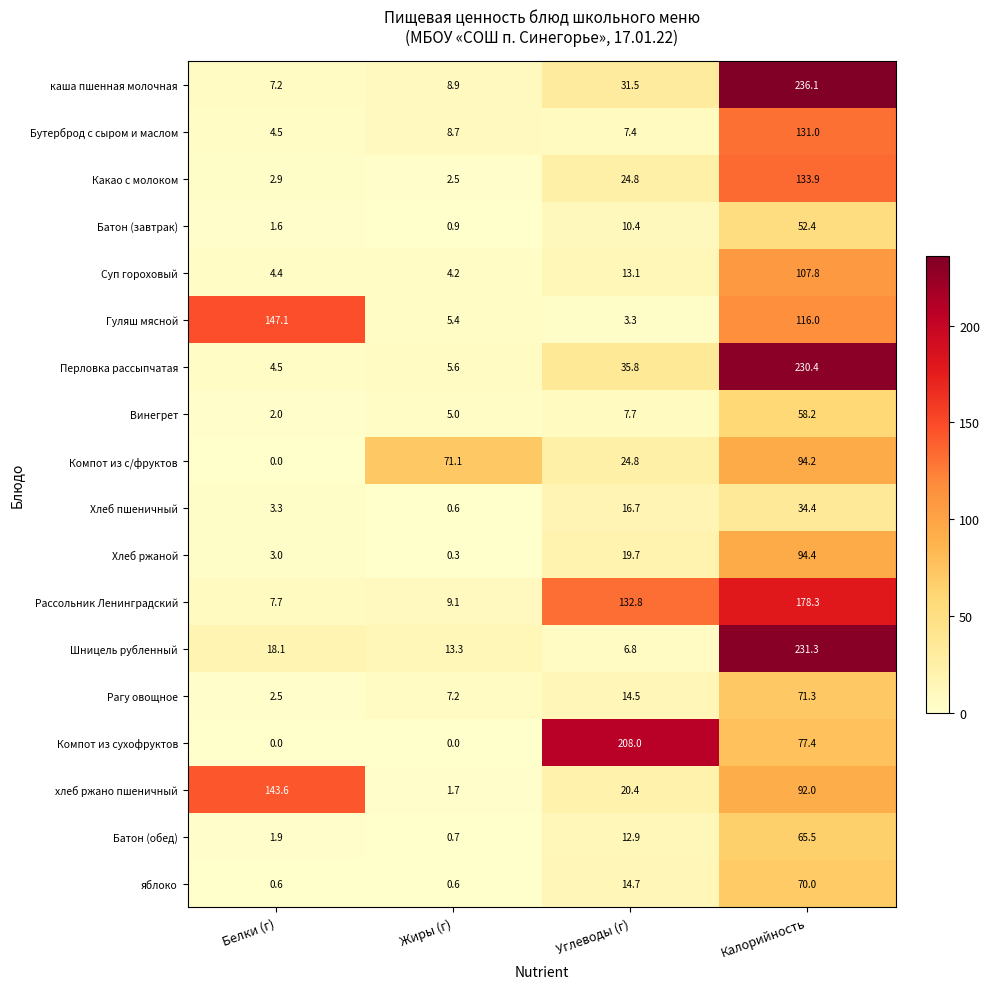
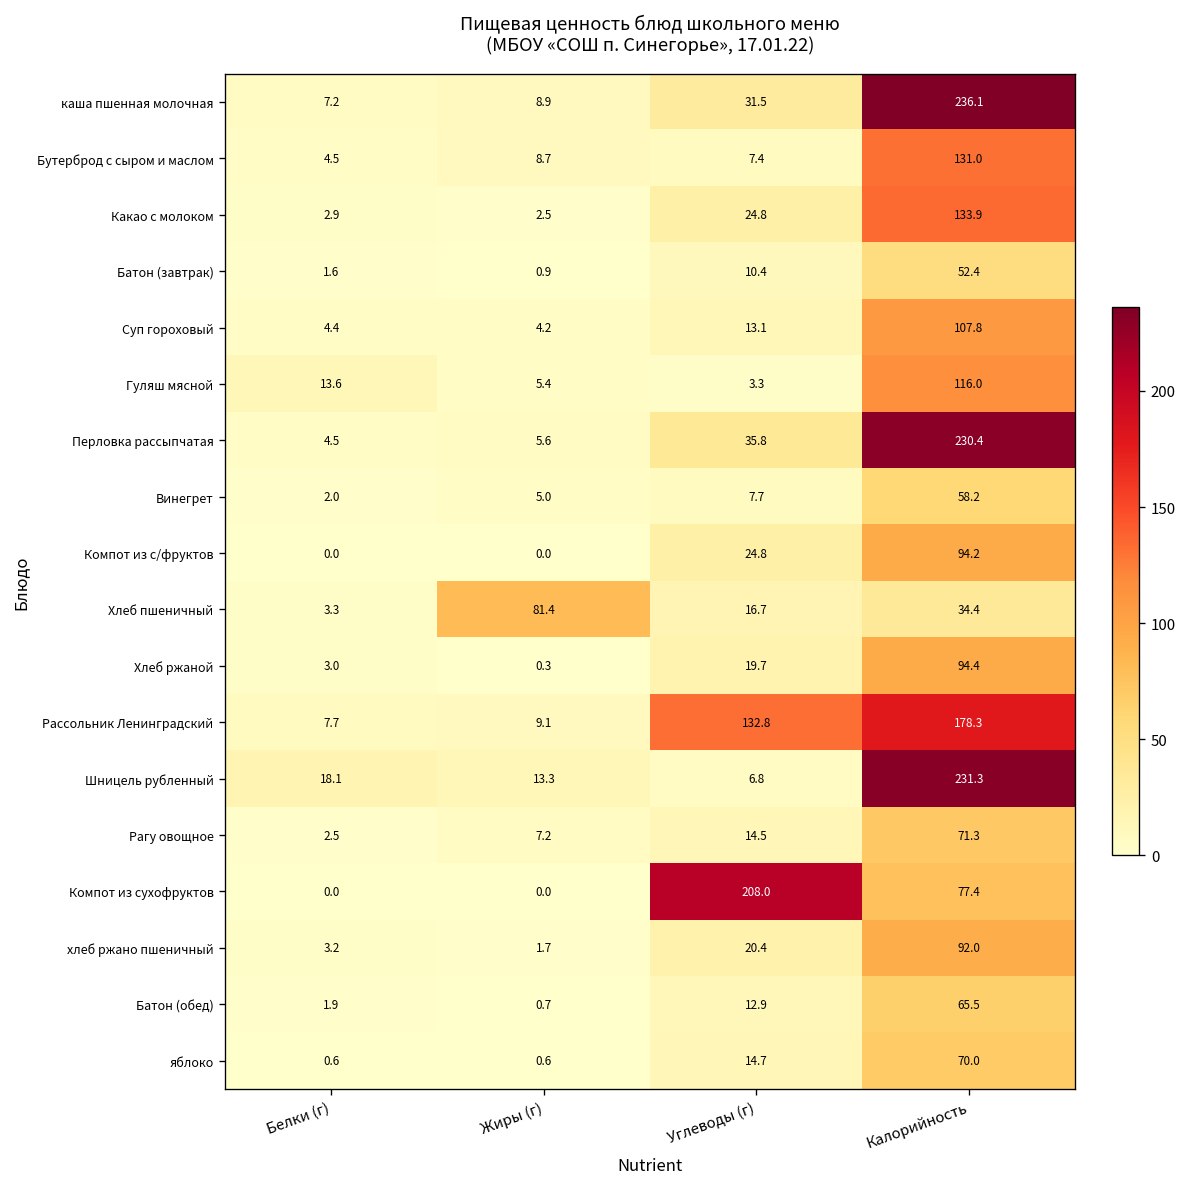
Гуляш мясной, Белки (г): 147.1 -> 13.6
Компот из с/фруктов, Жиры (г): 71.1 -> 0.0
Хлеб пшеничный, Жиры (г): 0.6 -> 81.4
хлеб ржано пшеничный, Белки (г): 143.6 -> 3.2
